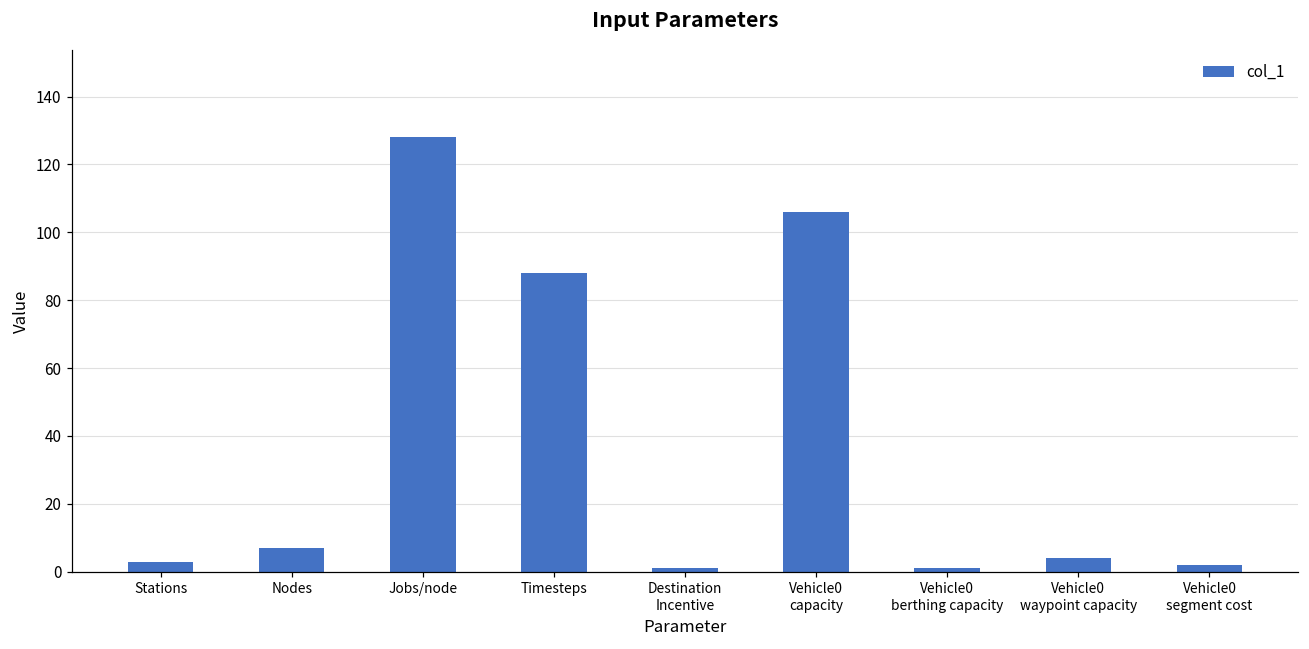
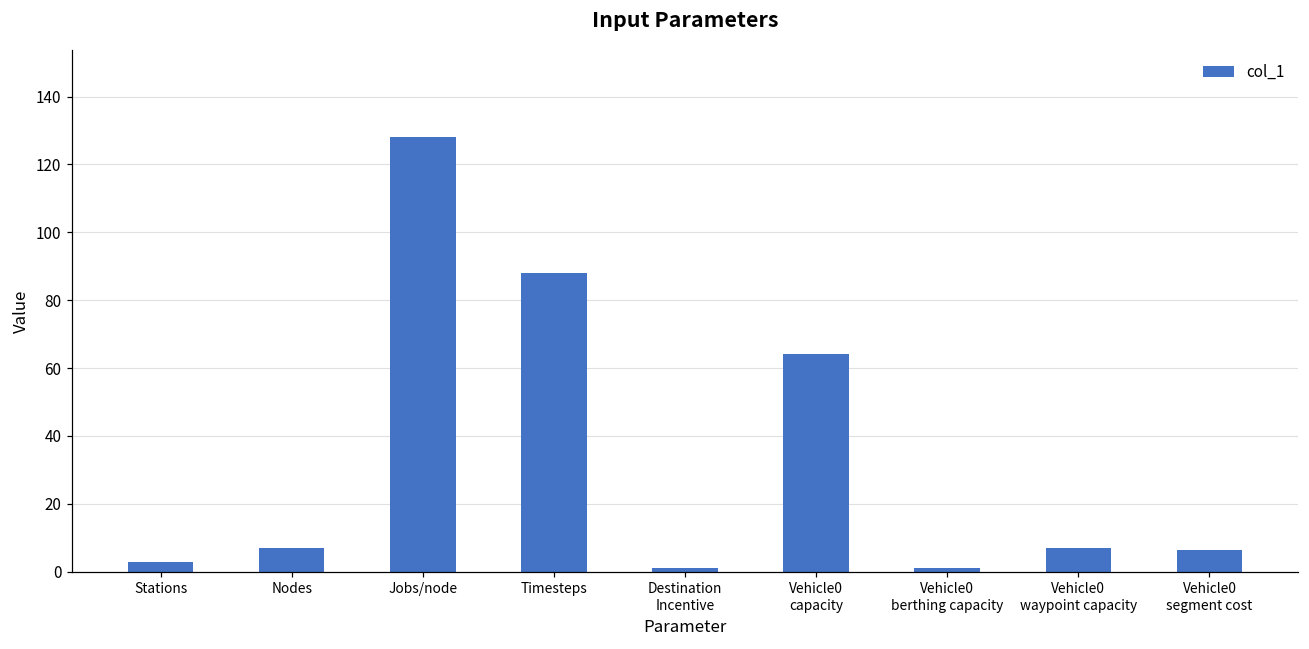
Vehicle0 capacity: 106 -> 64
Vehicle0 waypoint capacity: 4 -> 7
Vehicle0 segment cost: 2 -> 7
